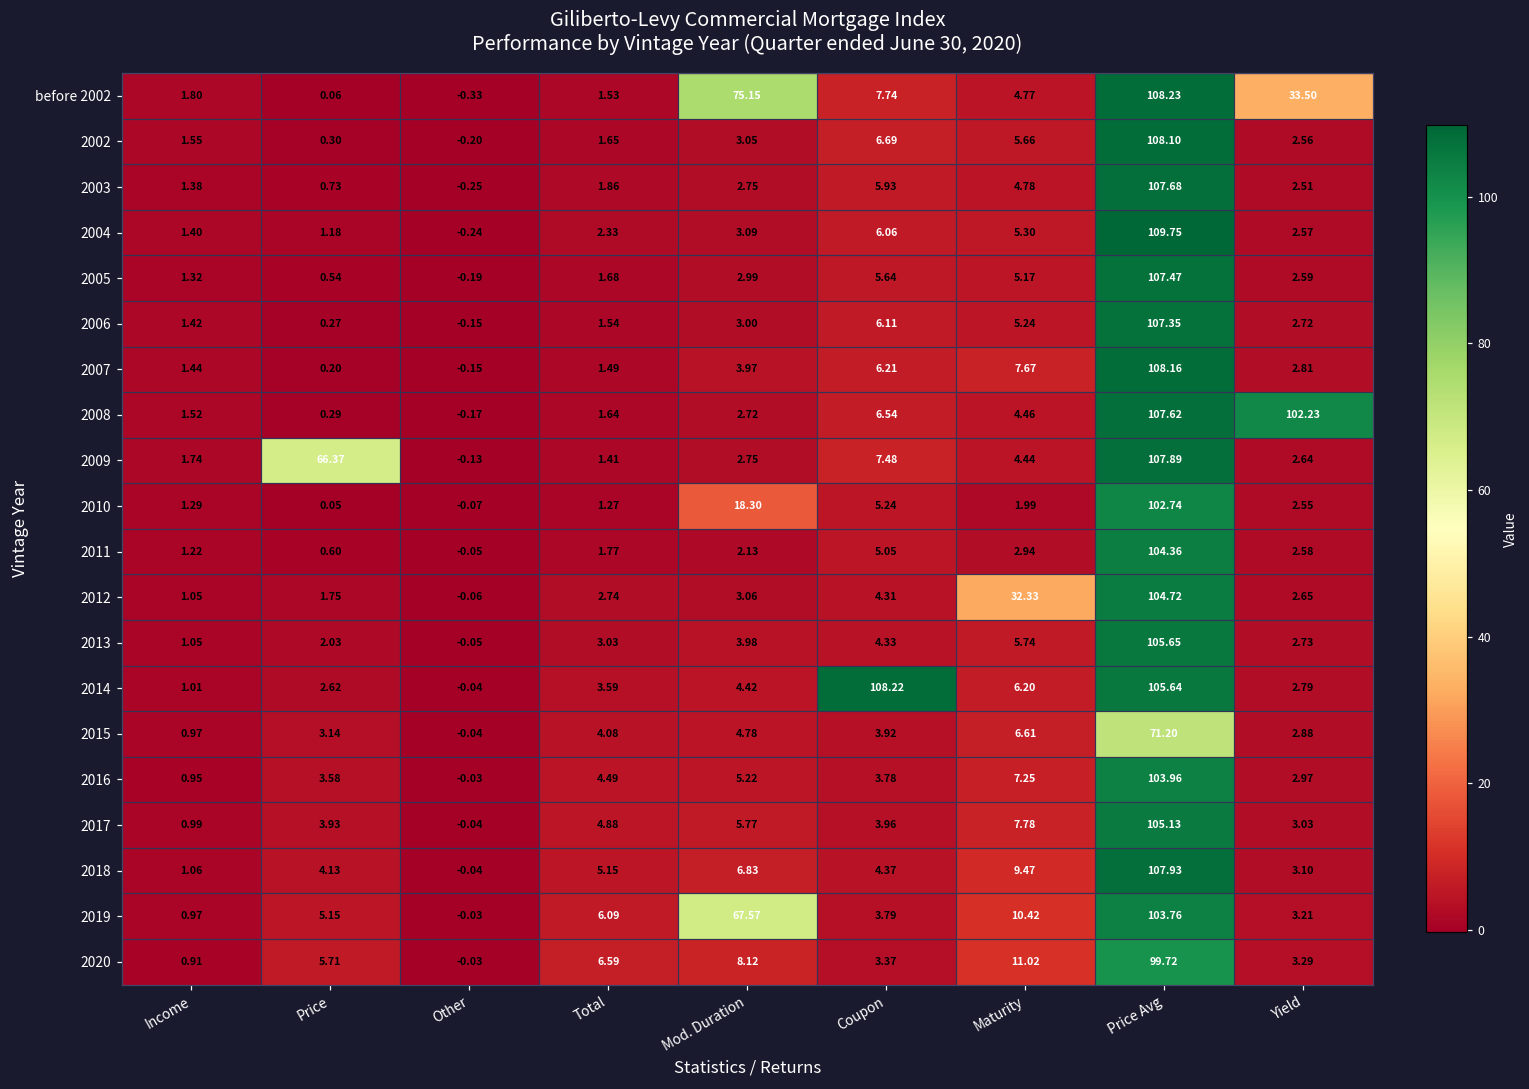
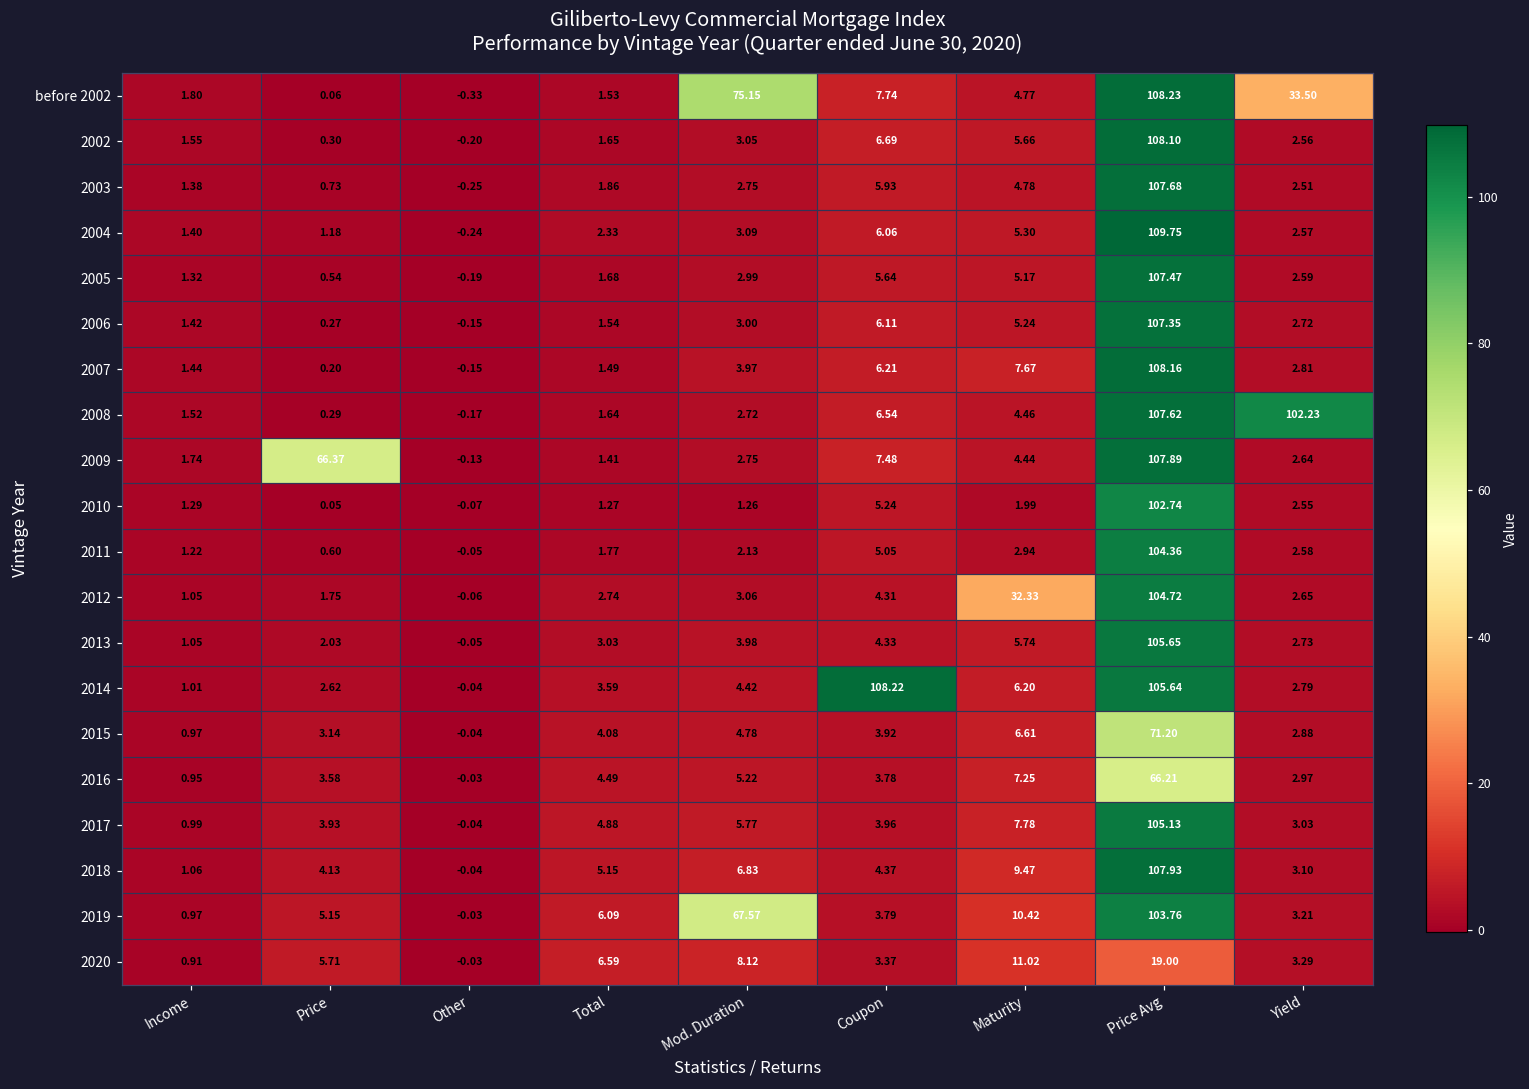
2010, Mod. Duration: 18.30 -> 1.26
2016, Price Avg: 103.96 -> 66.21
2020, Price Avg: 99.72 -> 19.00
